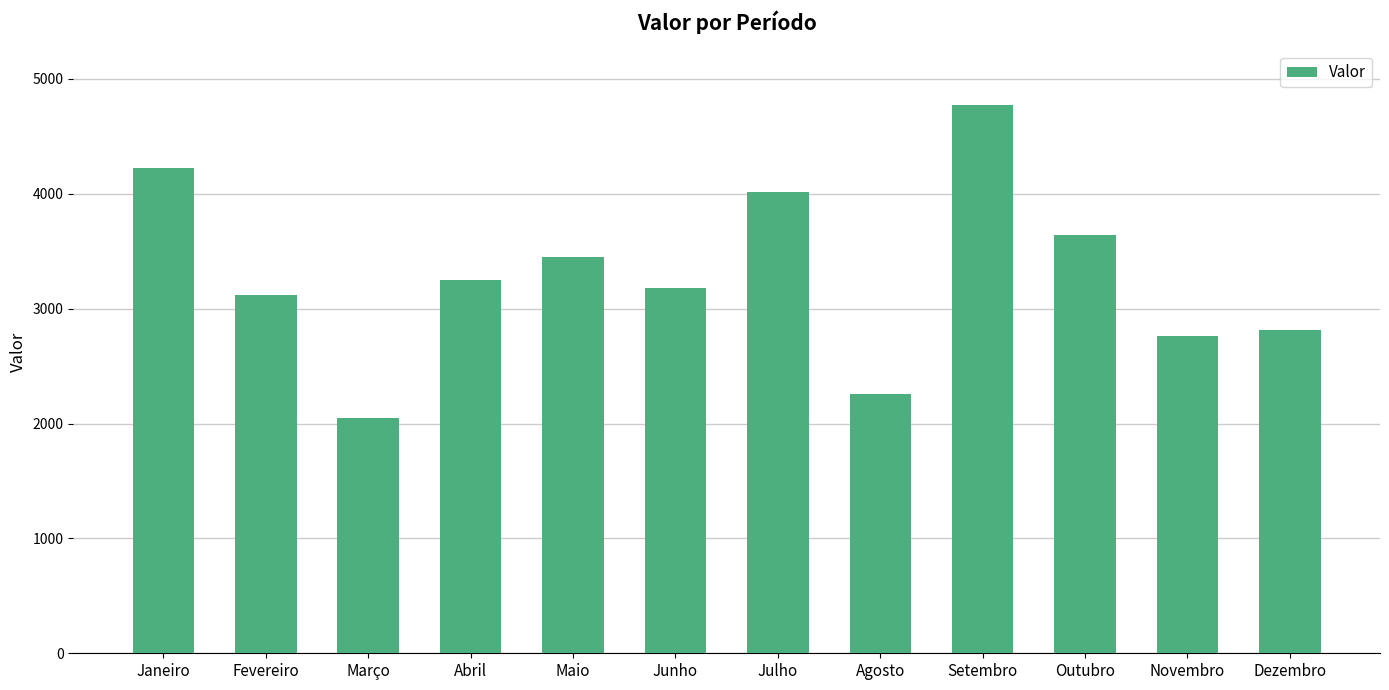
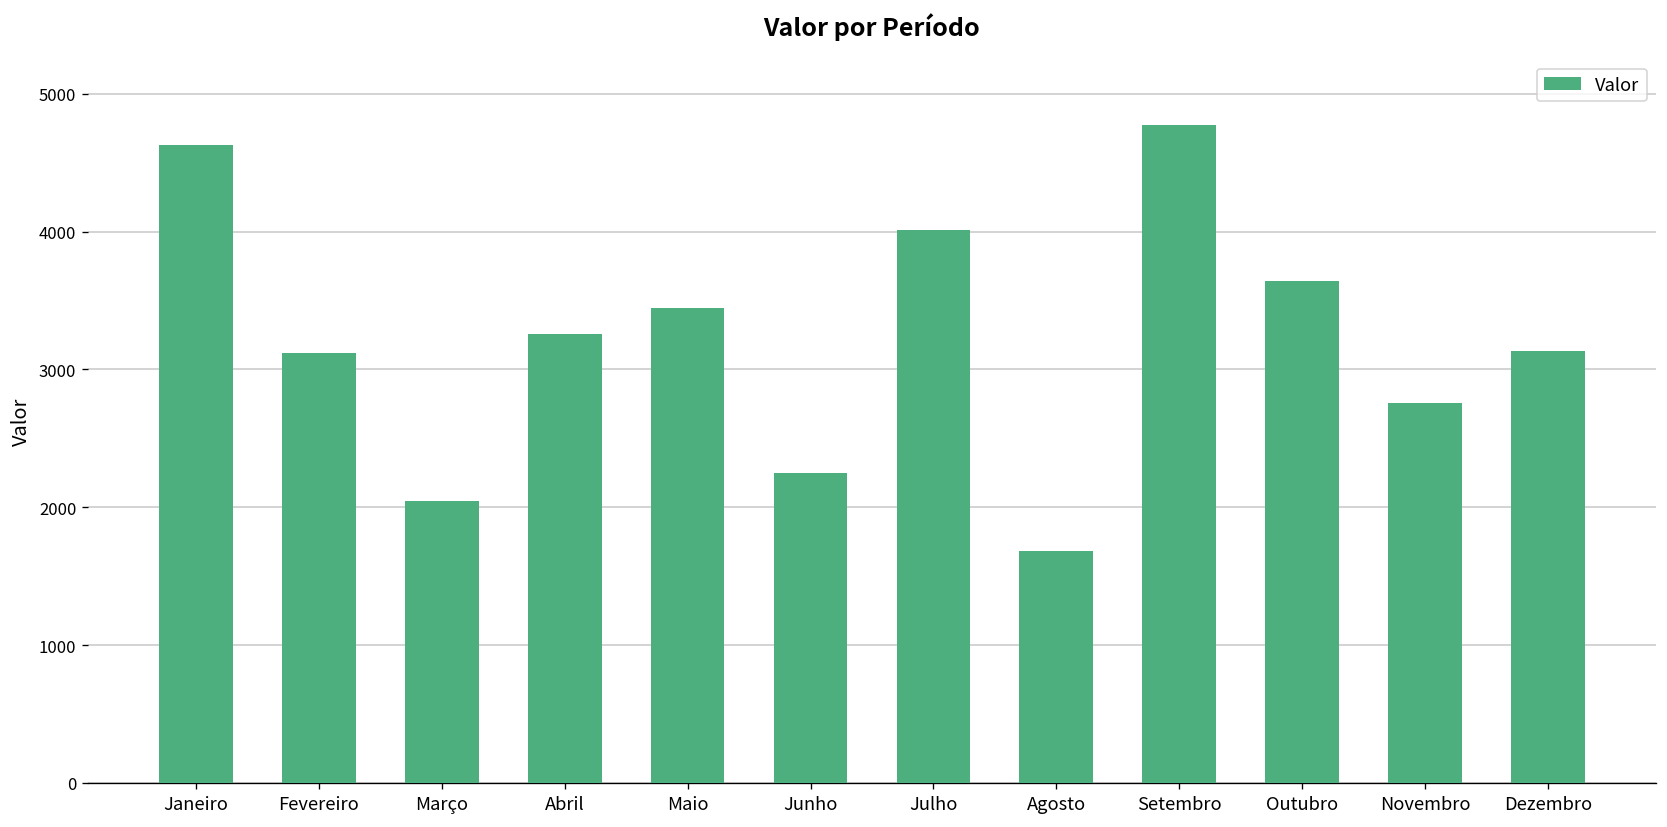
Janeiro: 4230 -> 4630
Junho: 3180 -> 2250
Agosto: 2260 -> 1680
Dezembro: 2810 -> 3140
